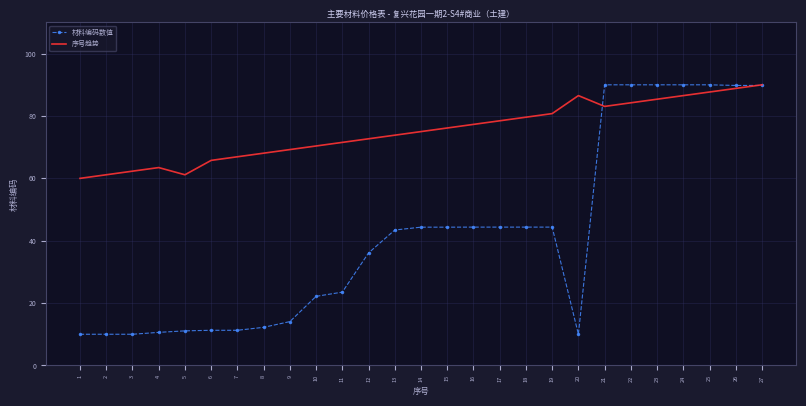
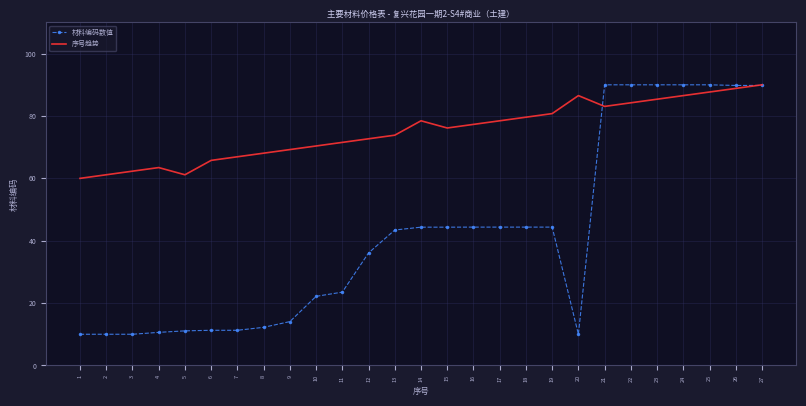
序号趋势, 14: 75 -> 78
